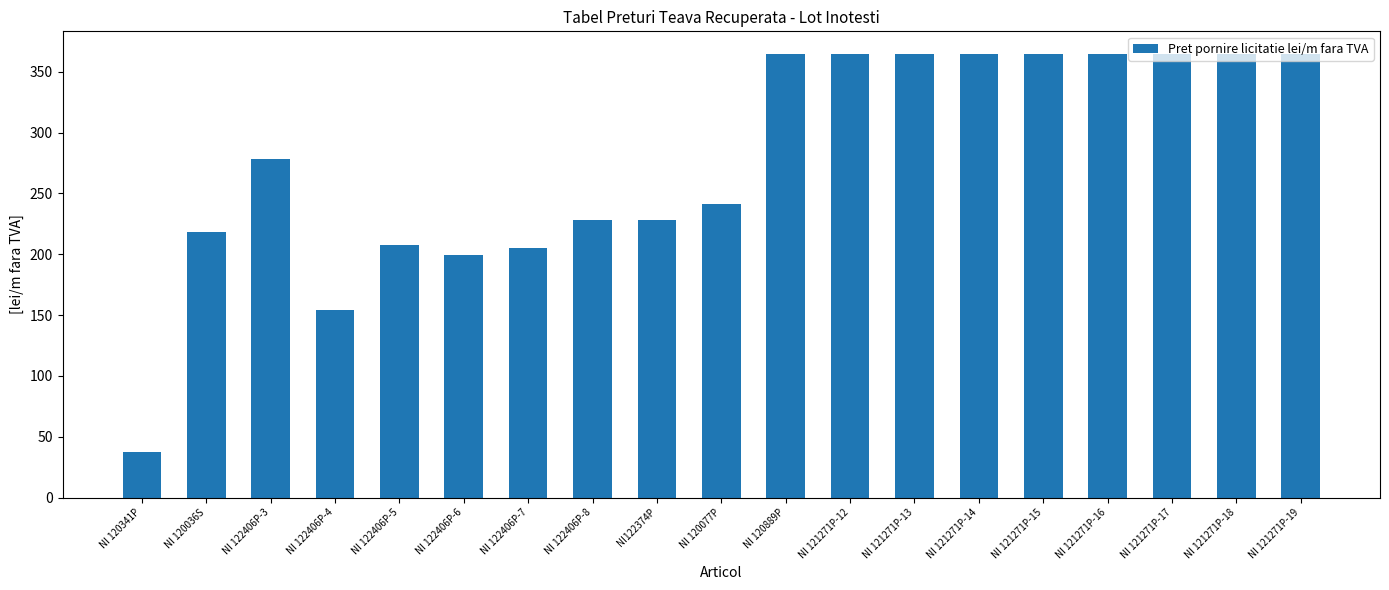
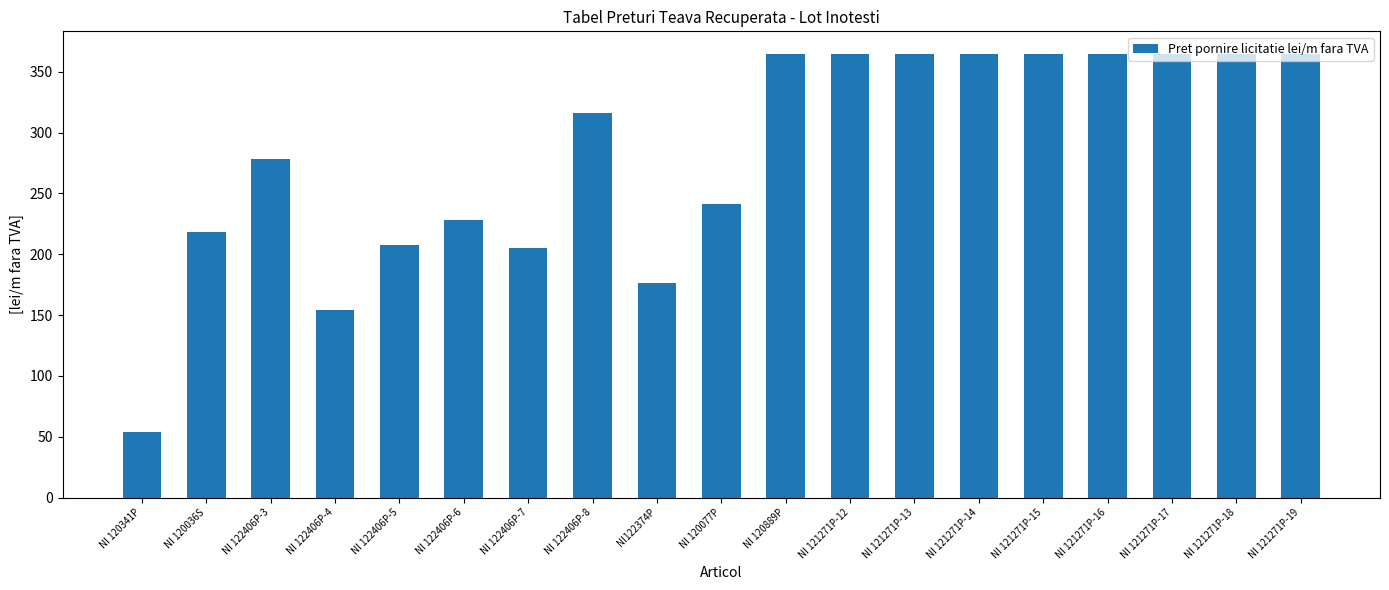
NI 120341P: 38 -> 54
NI 122406P-6: 199 -> 228
NI 122406P-8: 228 -> 316
NI122374P: 228 -> 176
